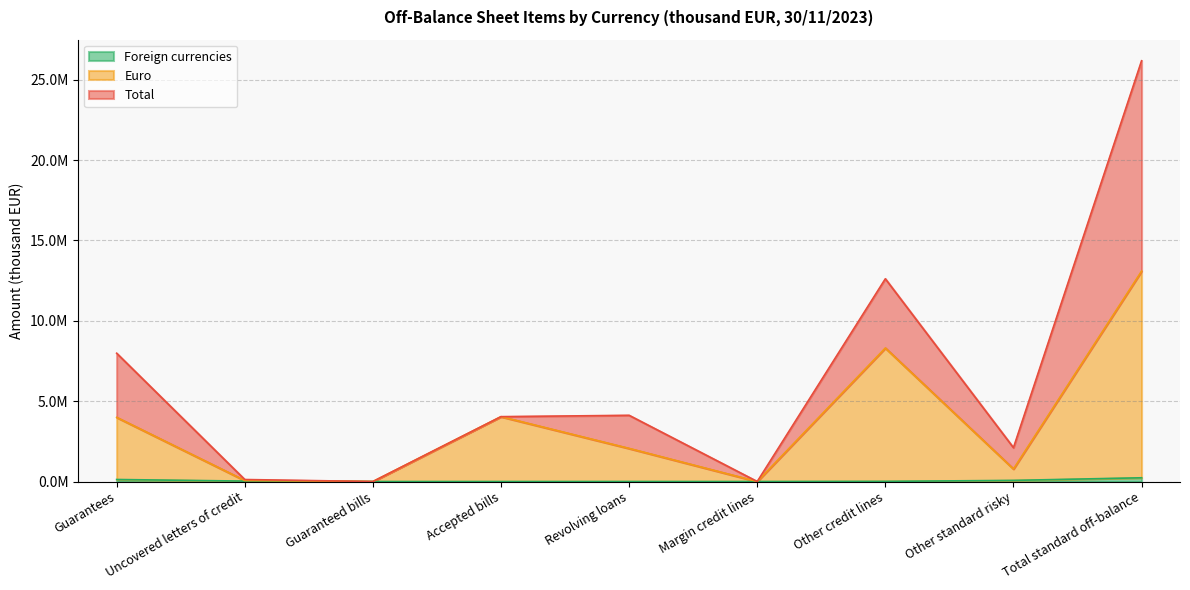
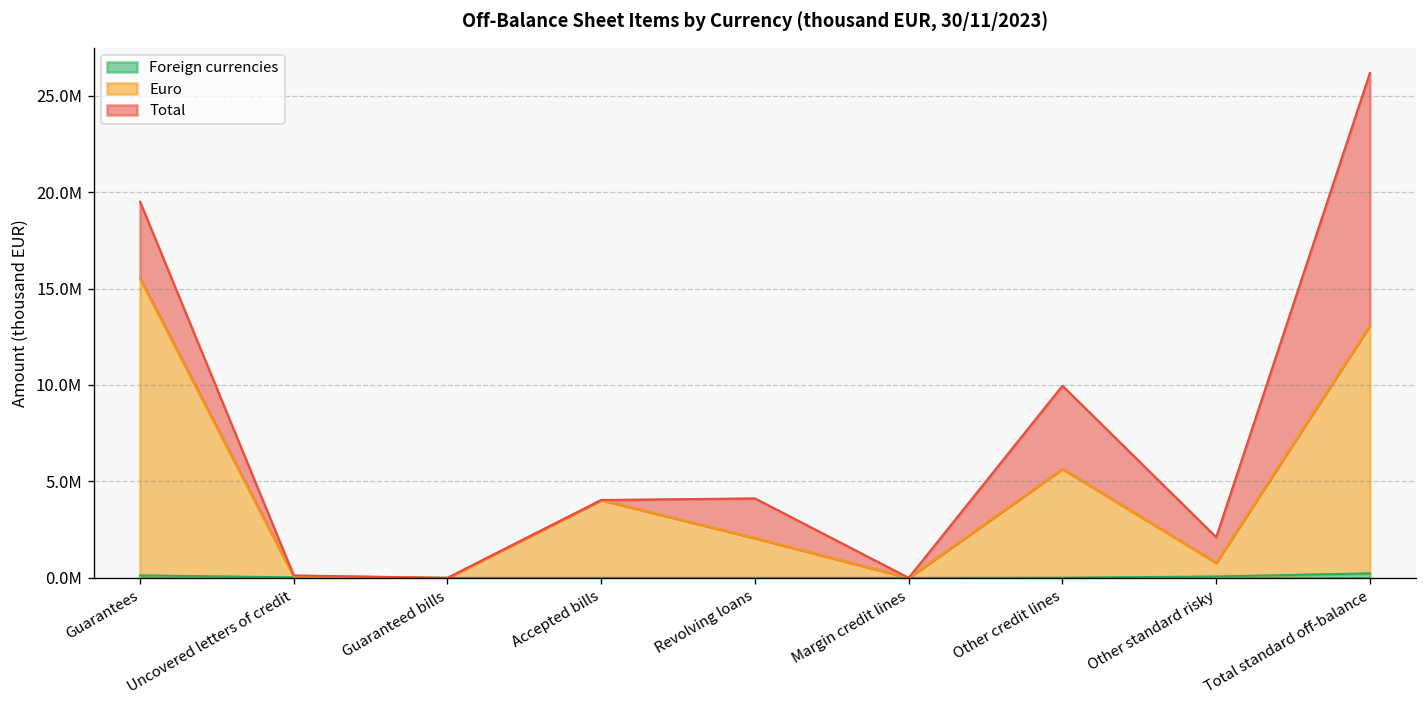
Euro, Guarantees: 3900000 -> 15400000
Euro, Other credit lines: 8300000 -> 5600000
